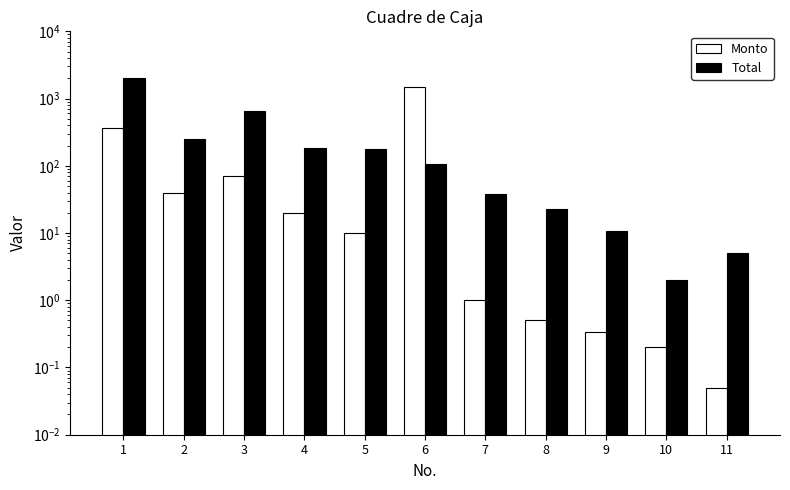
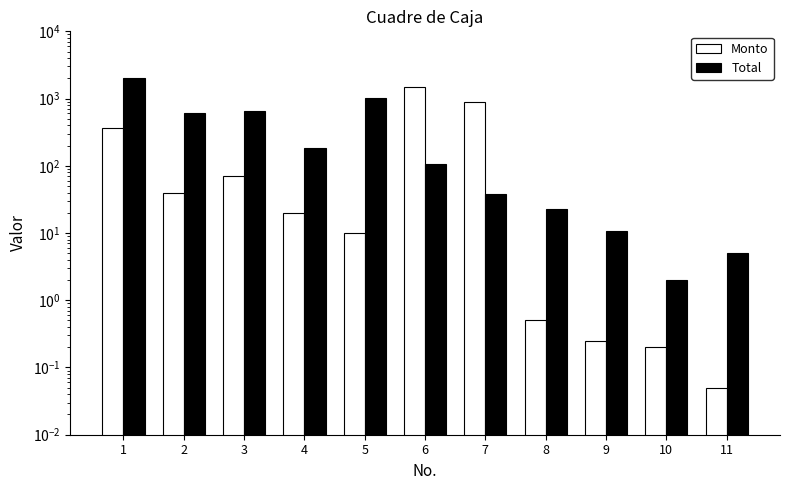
Total, 2: 250 -> 600
Total, 5: 180 -> 1000
Monto, 7: 1 -> 900
Monto, 9: 0.3 -> 0.25
